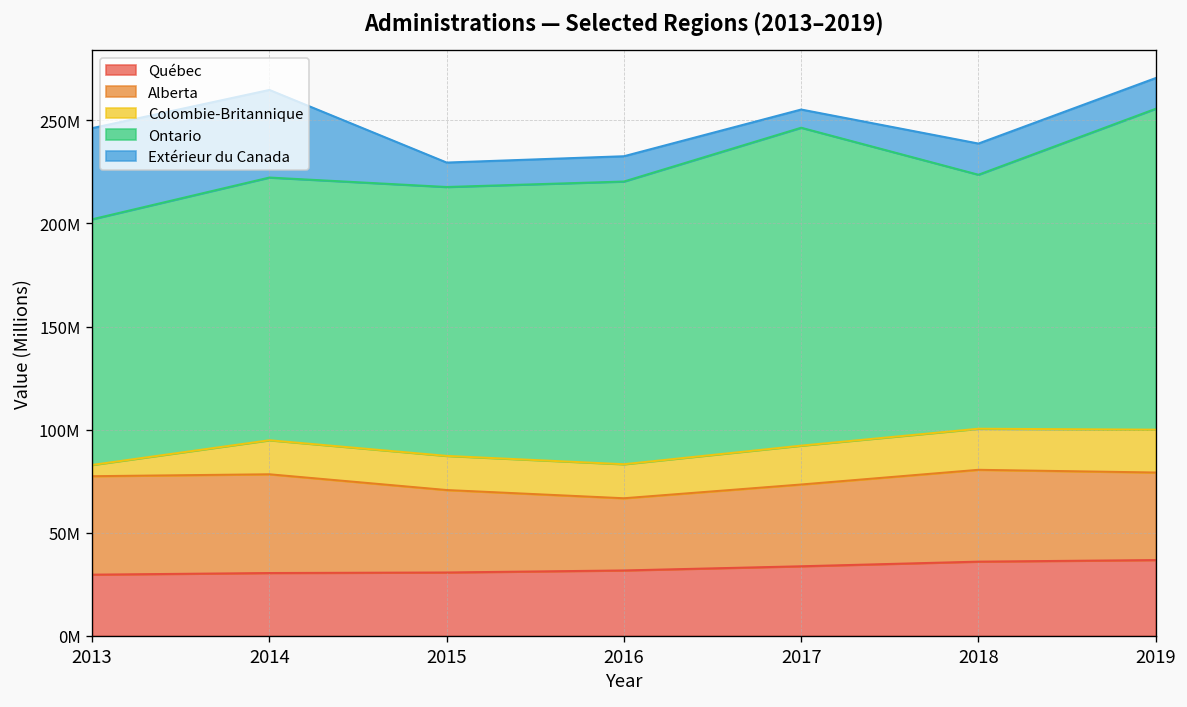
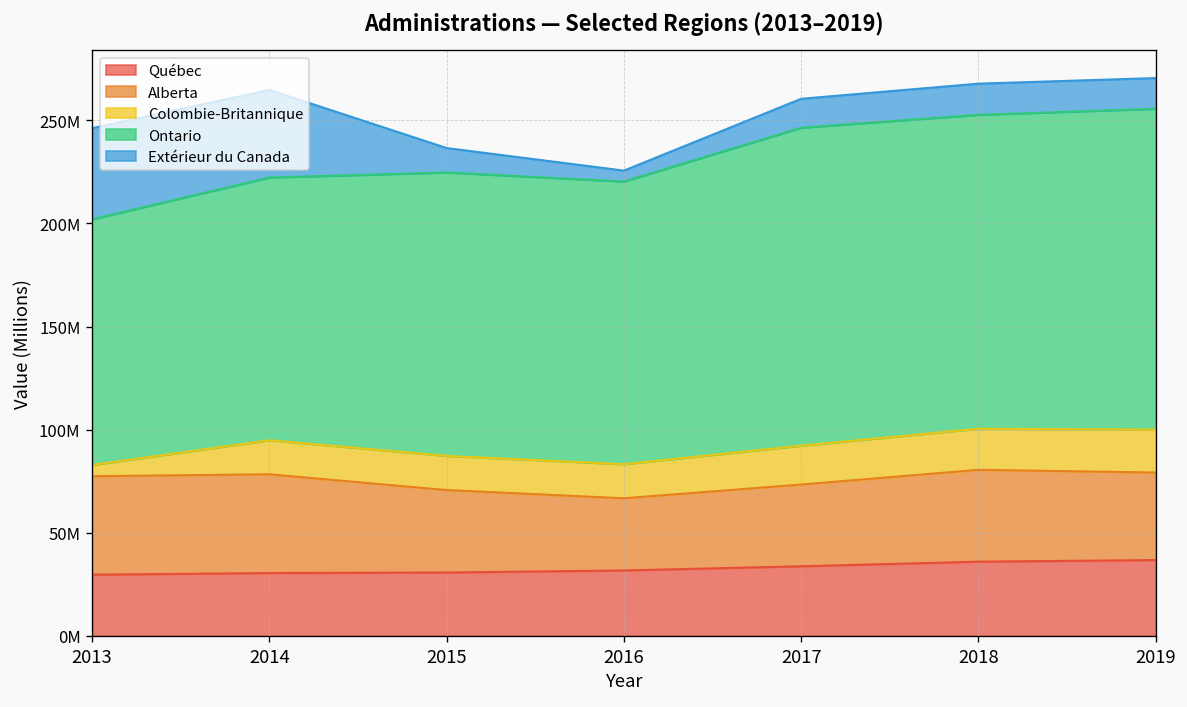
Ontario, 2015: 130000000 -> 137000000
Extérieur du Canada, 2016: 12000000 -> 5000000
Extérieur du Canada, 2017: 9000000 -> 14000000
Ontario, 2018: 123000000 -> 152000000
